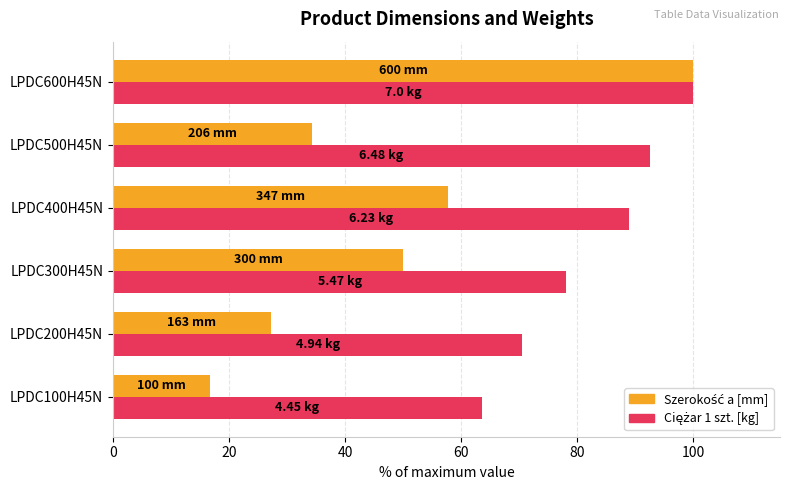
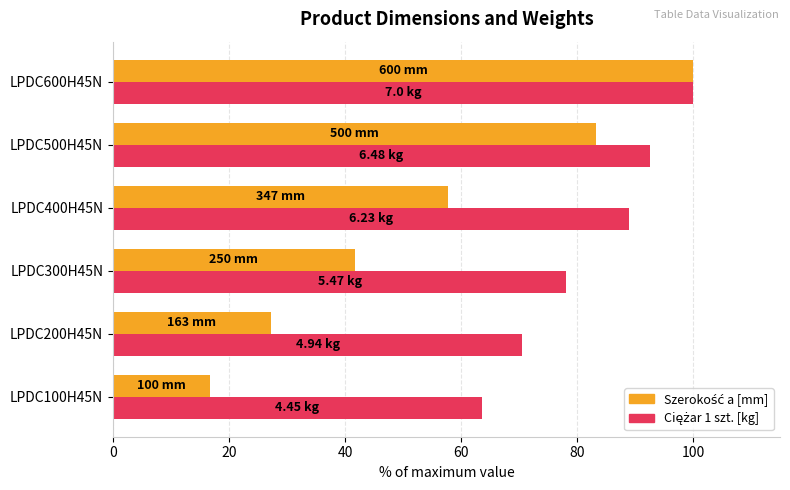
Szerokość a [mm], LPDC500H45N: 206 -> 500
Szerokość a [mm], LPDC300H45N: 300 -> 250
